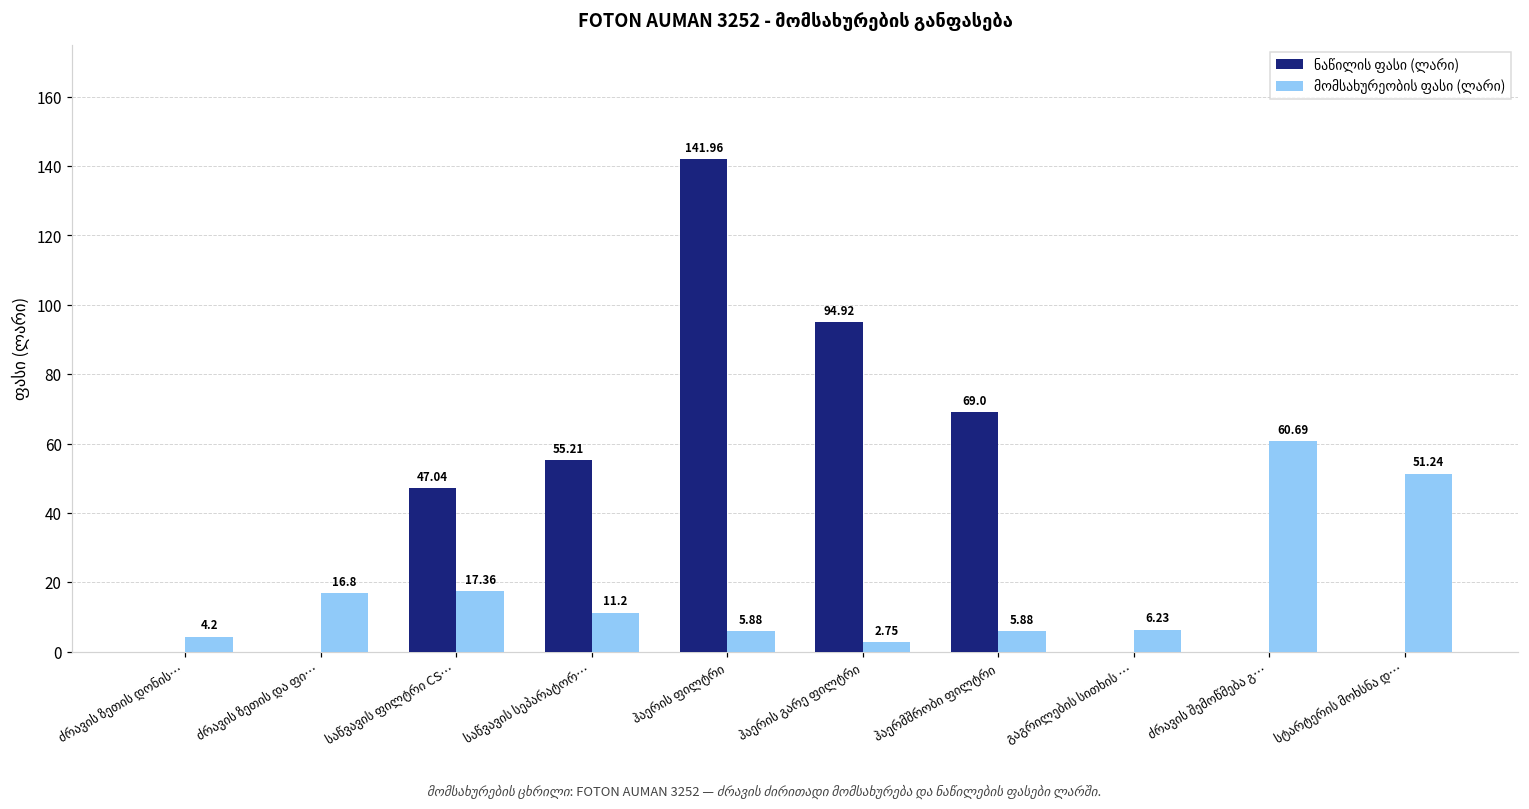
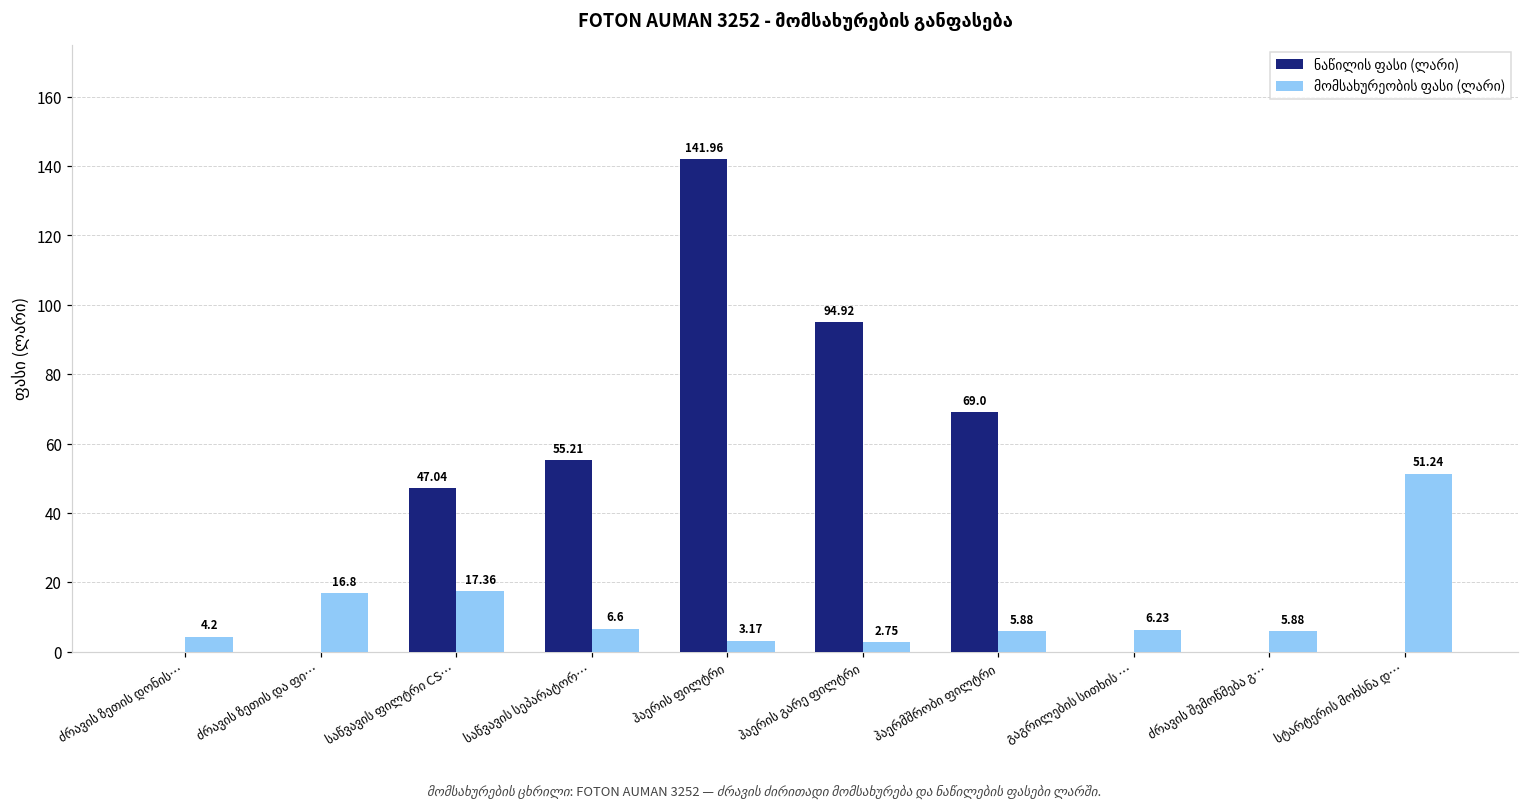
მომსახურეობის ფასი (ლარი), საწვავის სეპარატორ…: 11.2 -> 6.6
მომსახურეობის ფასი (ლარი), ჰაერის ფილტრი: 5.88 -> 3.17
მომსახურეობის ფასი (ლარი), ძრავის შემოწმება გ…: 60.69 -> 5.88
